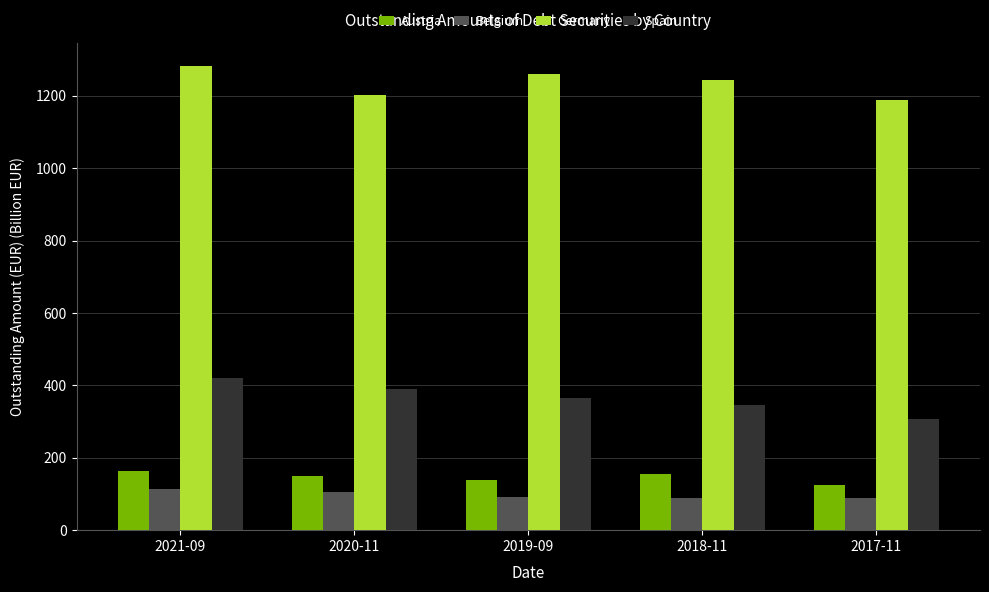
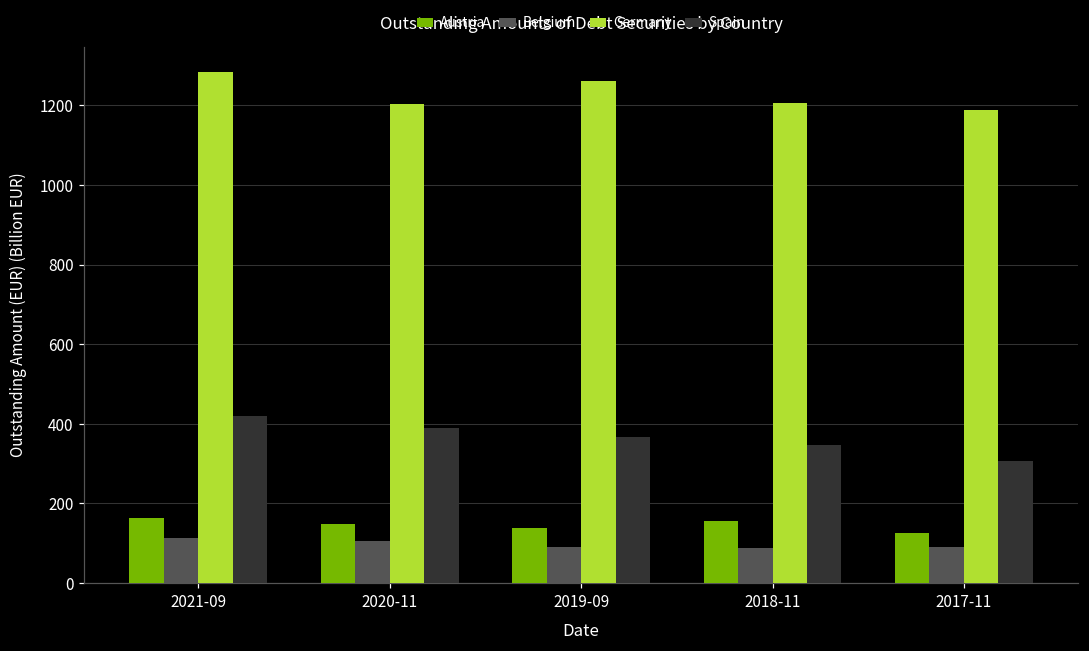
Germany, 2018-11: 1240 -> 1210
